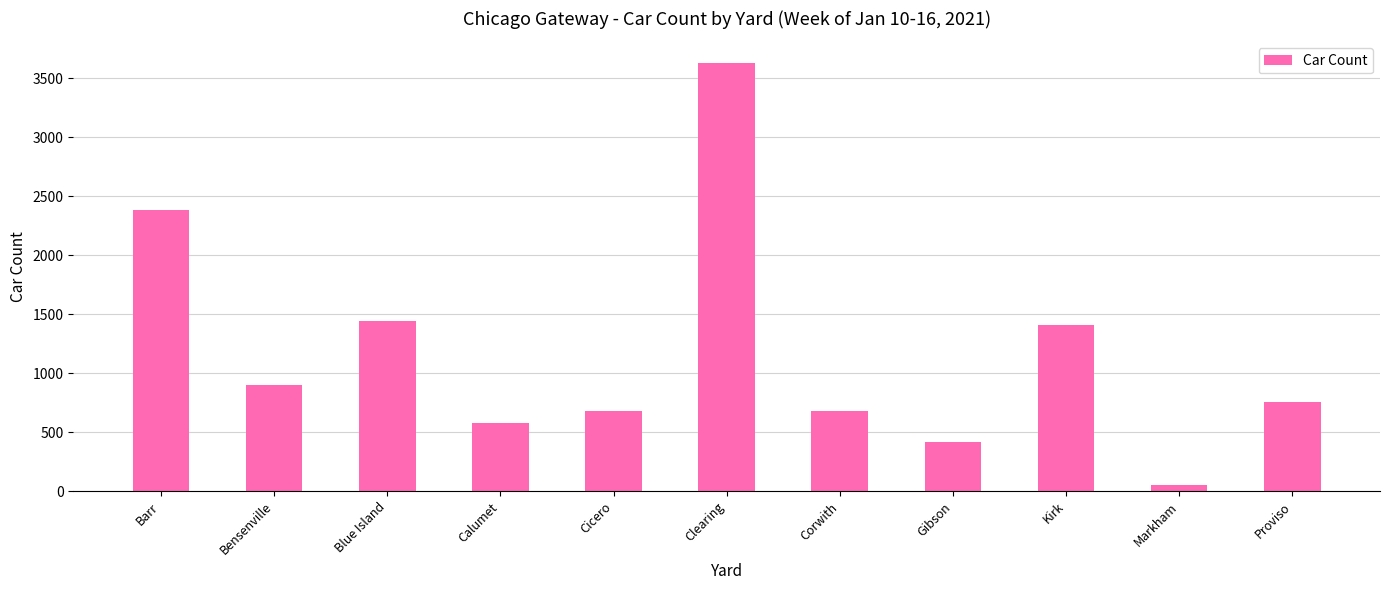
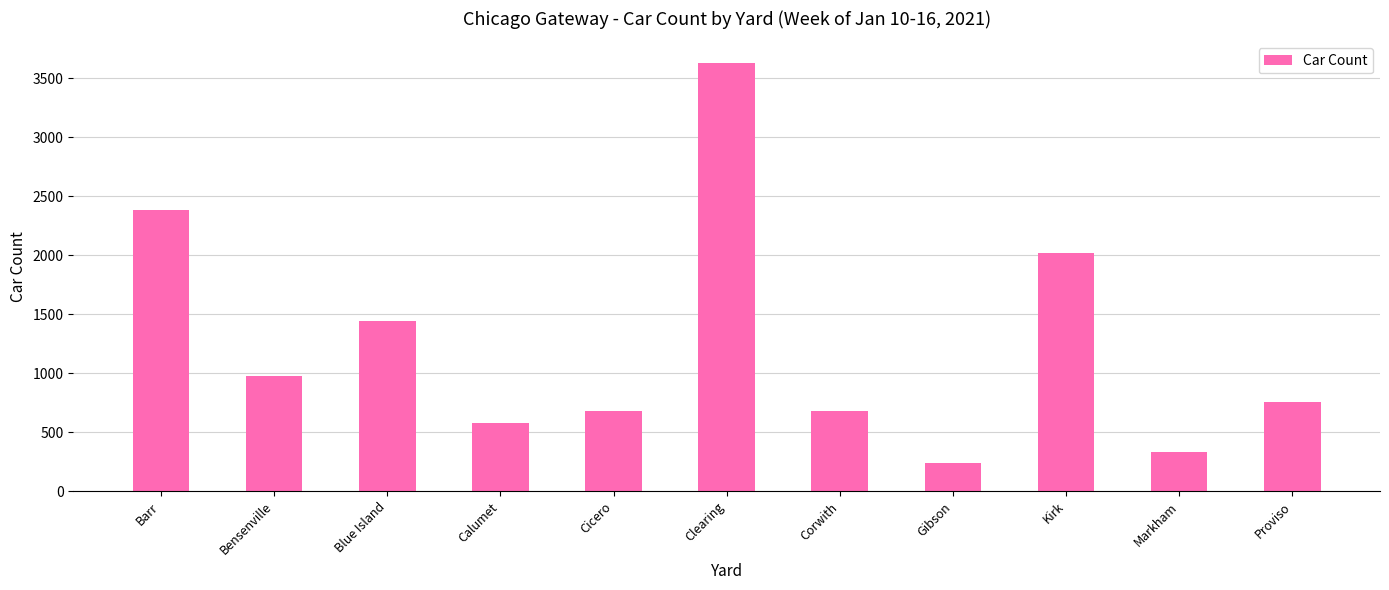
Bensenville: 900 -> 980
Gibson: 420 -> 240
Kirk: 1410 -> 2020
Markham: 60 -> 340
